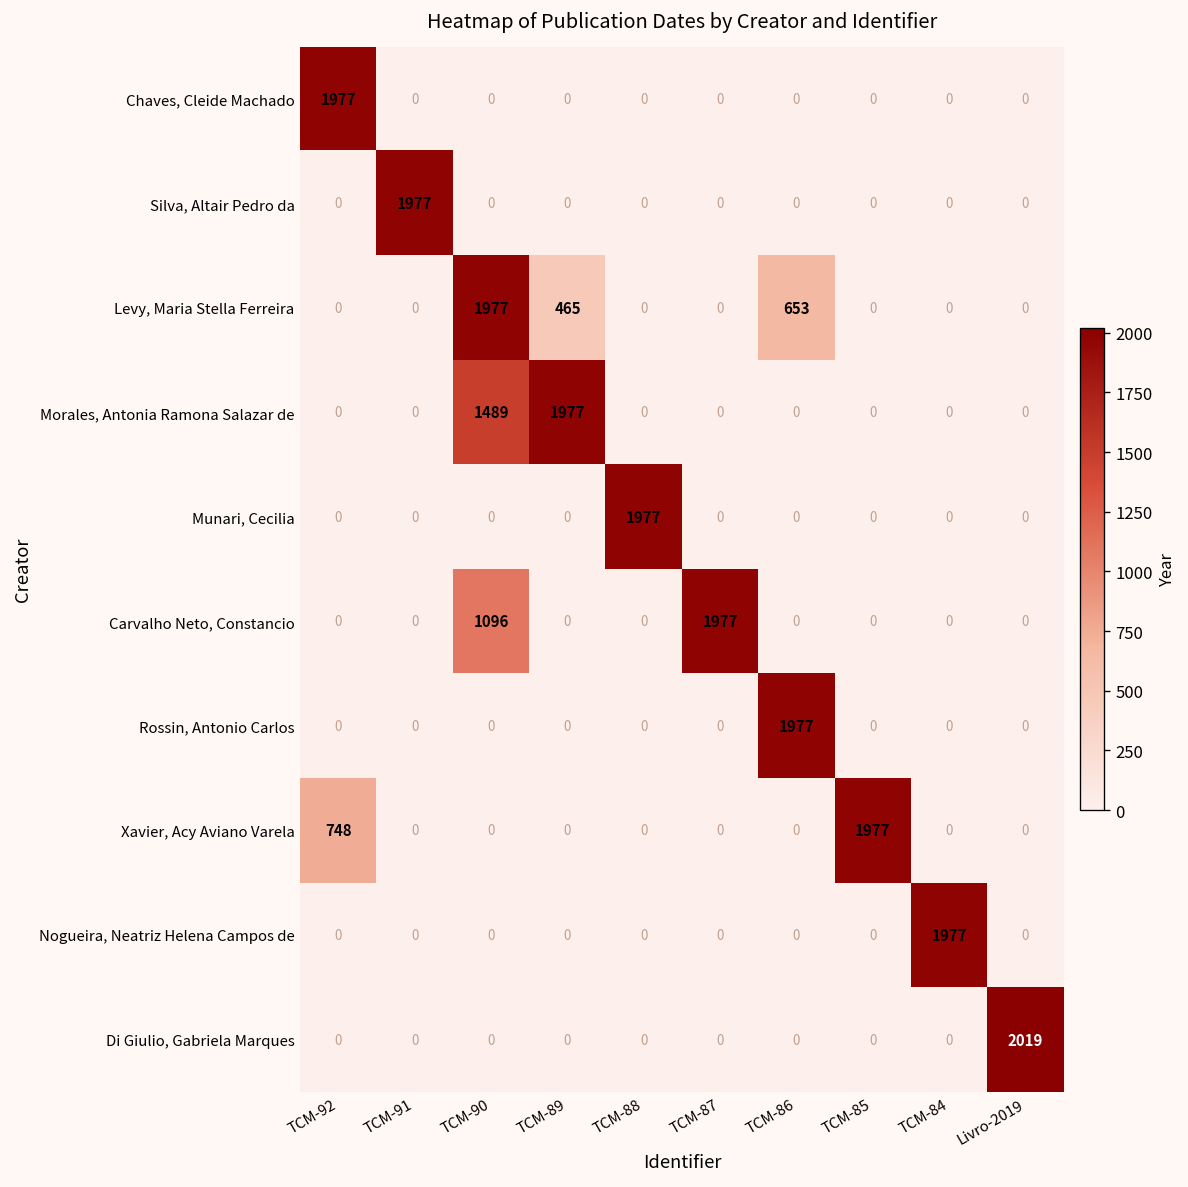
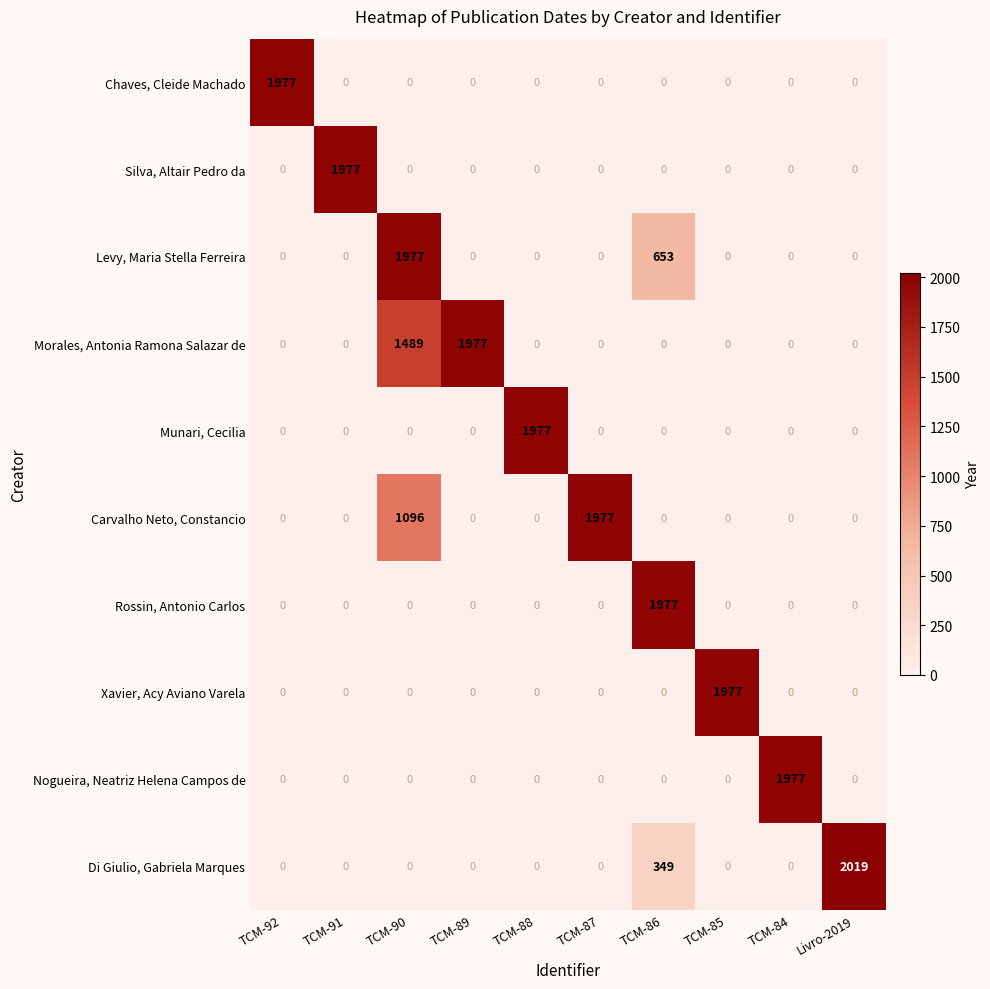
Levy, Maria Stella Ferreira, TCM-89: 465 -> 0
Xavier, Acy Aviano Varela, TCM-92: 748 -> 0
Di Giulio, Gabriela Marques, TCM-86: 0 -> 349
